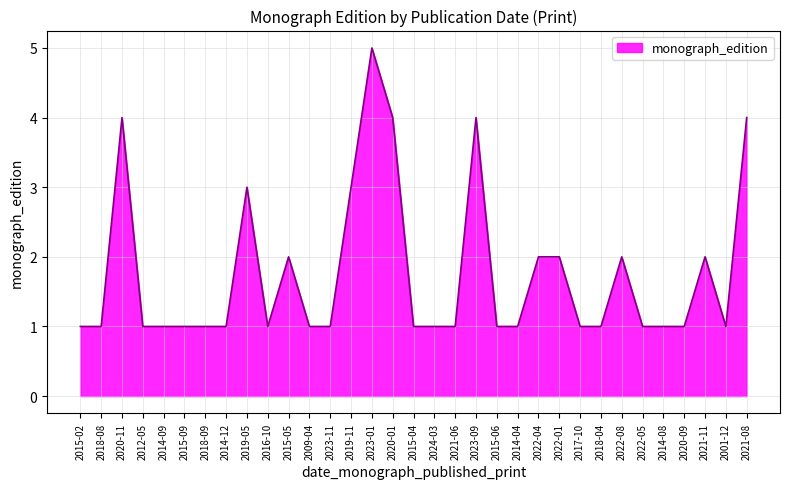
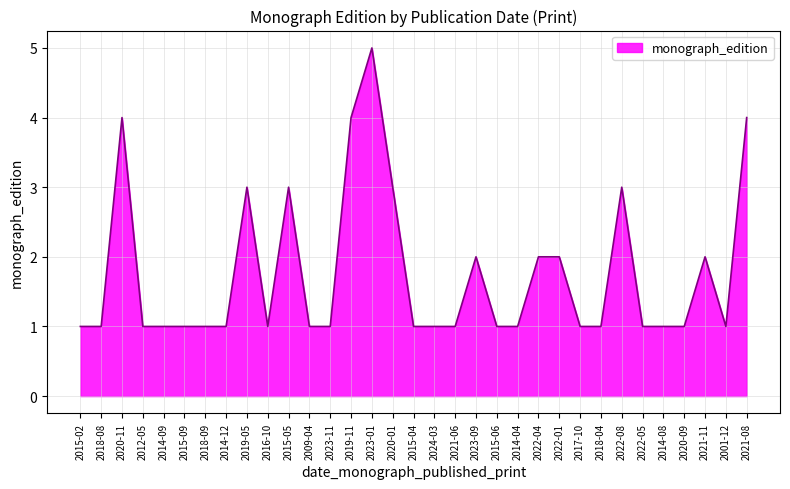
2015-05: 2 -> 3
2019-11: 3 -> 4
2020-01: 4 -> 3
2023-09: 4 -> 2
2022-08: 2 -> 3
